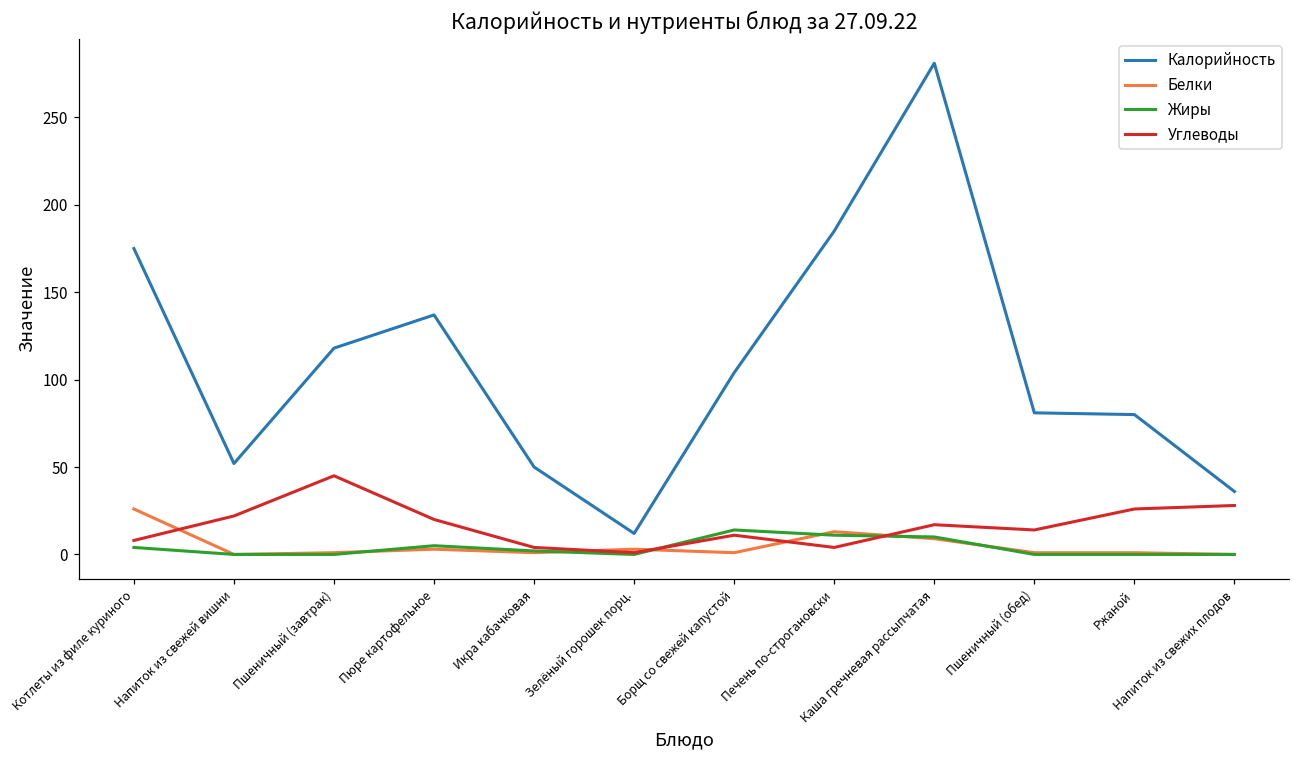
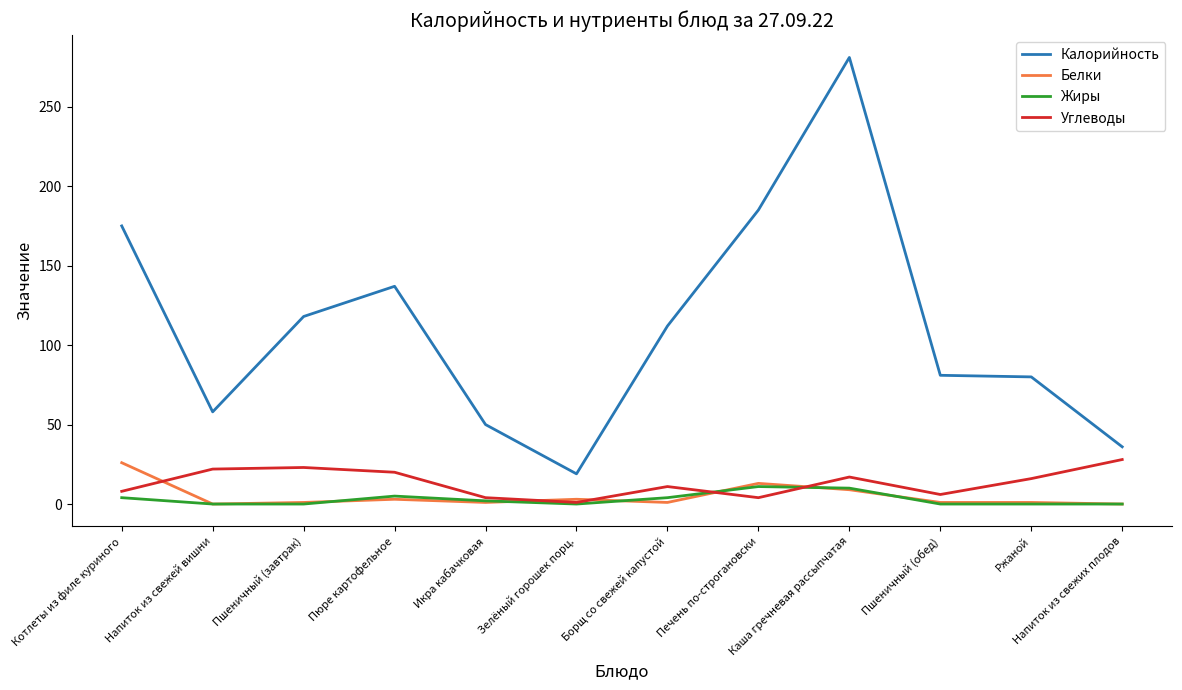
Калорийность, Напиток из свежей вишни: 52 -> 58
Углеводы, Пшеничный (завтрак): 45 -> 23
Калорийность, Зелёный горошек порц.: 12 -> 19
Калорийность, Борщ со свежей капустой: 104 -> 112
Жиры, Борщ со свежей капустой: 14 -> 4
Углеводы, Пшеничный (обед): 14 -> 6
Углеводы, Ржаной: 26 -> 16
